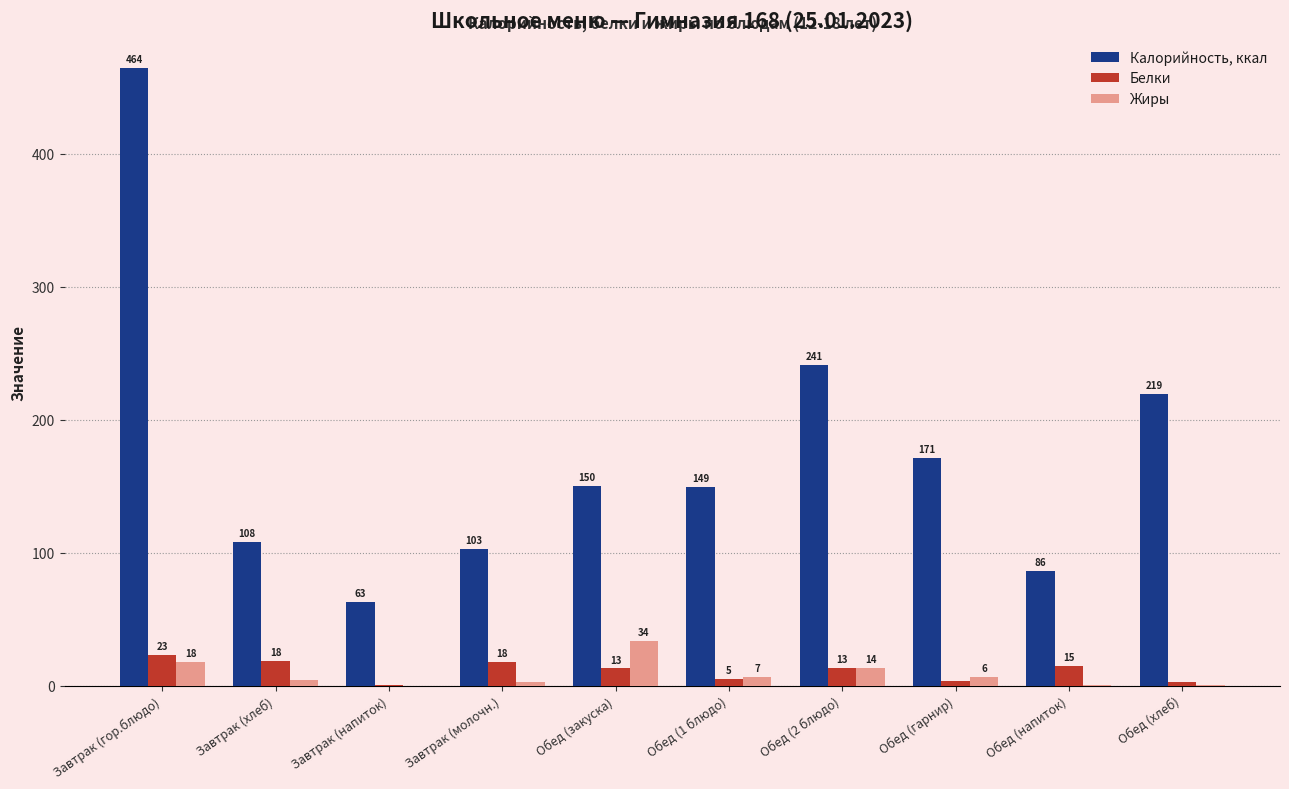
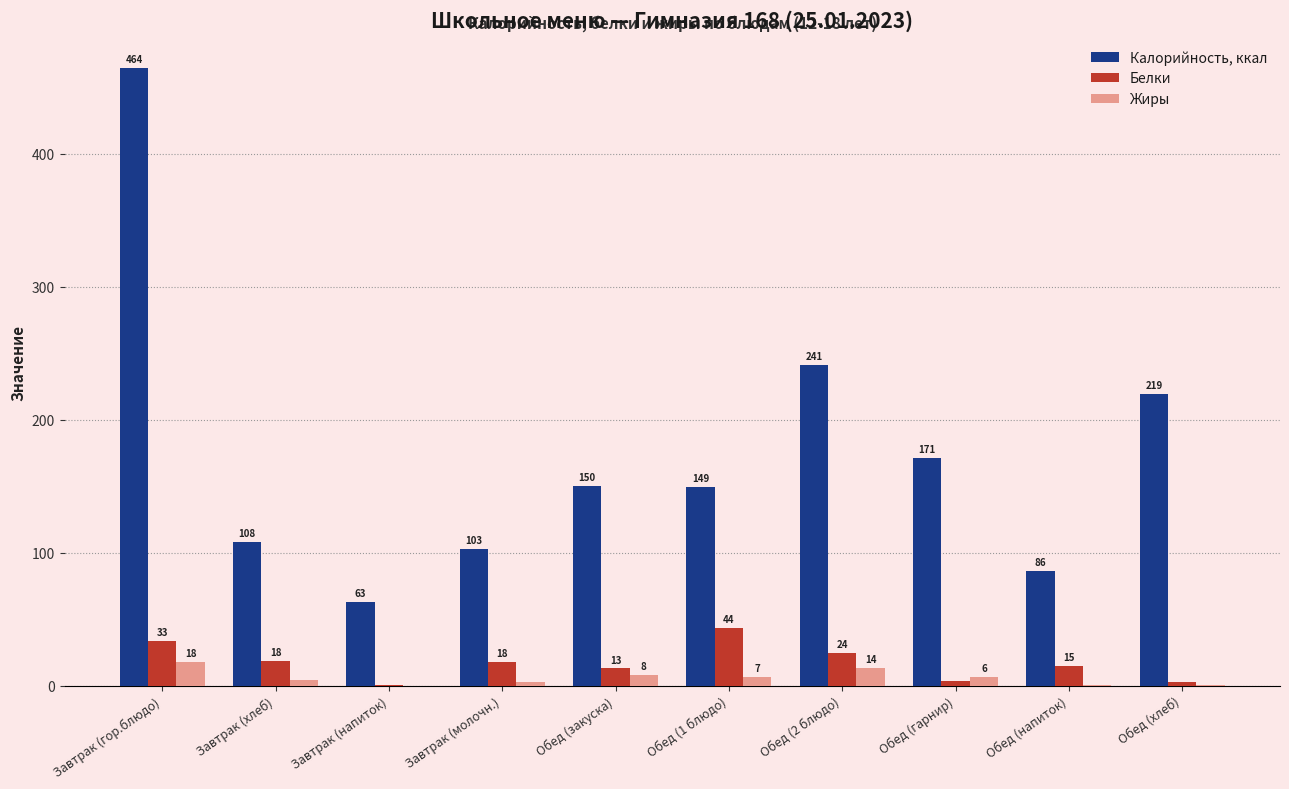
Белки, Завтрак (гор.блюдо): 23 -> 33
Жиры, Обед (закуска): 34 -> 8
Белки, Обед (1 блюдо): 5 -> 44
Белки, Обед (2 блюдо): 13 -> 24
